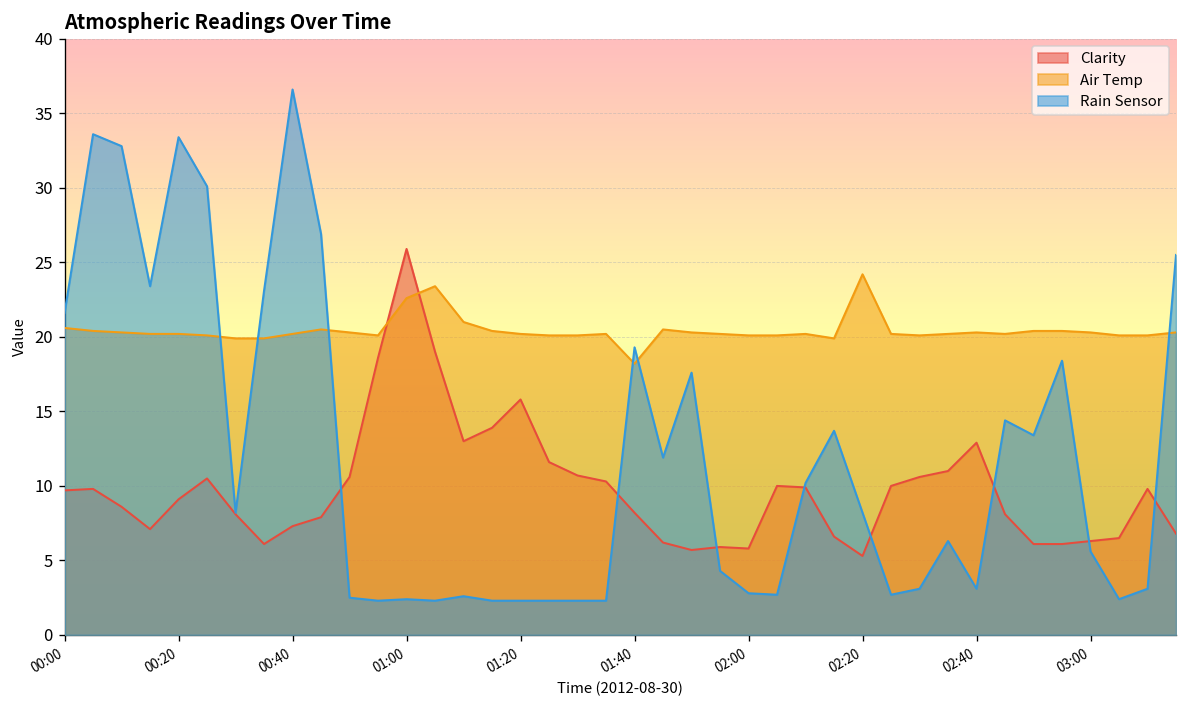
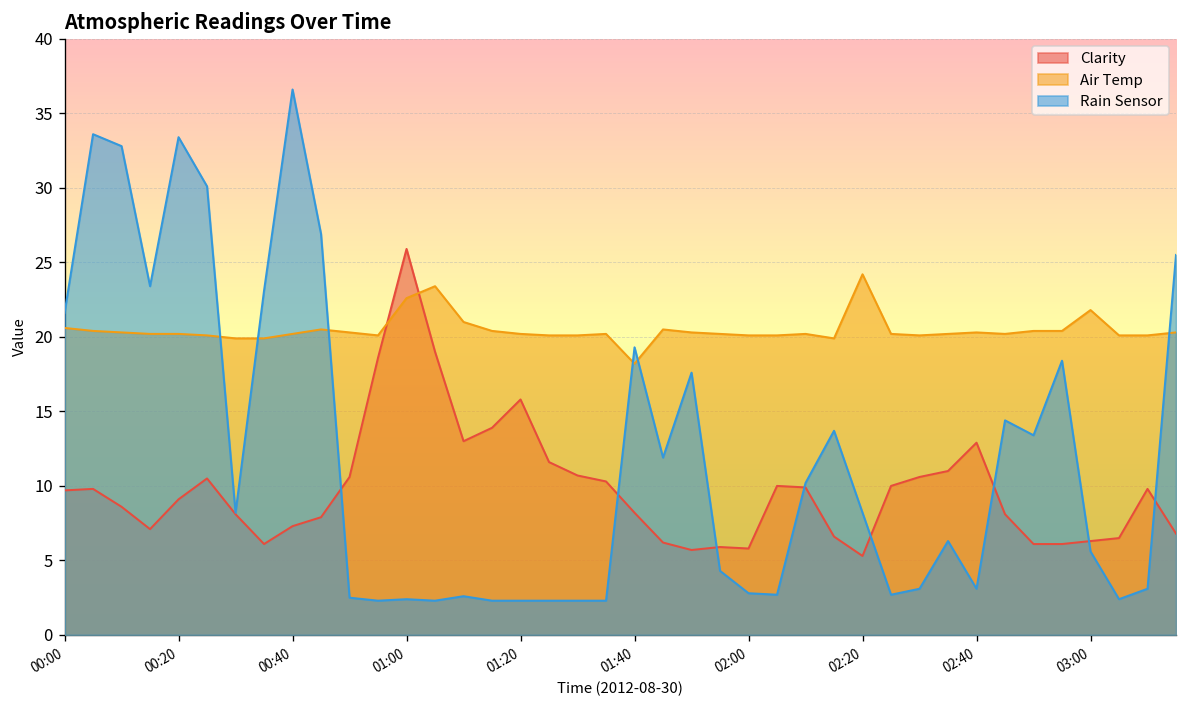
Air Temp, 03:00: 20.3 -> 21.8
